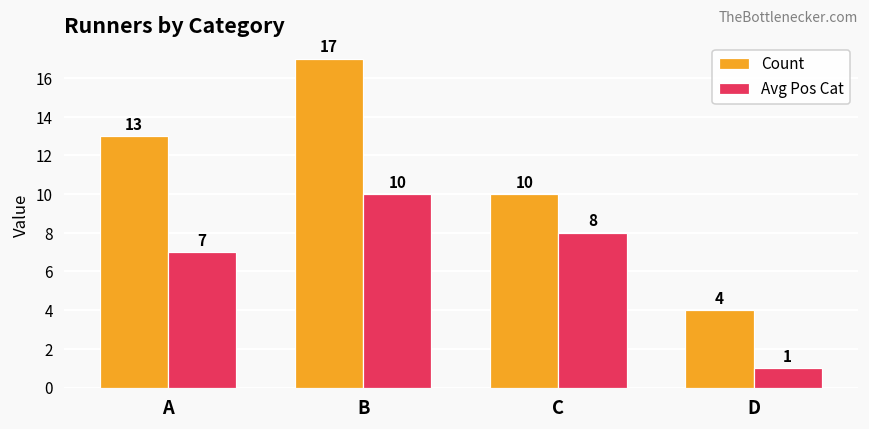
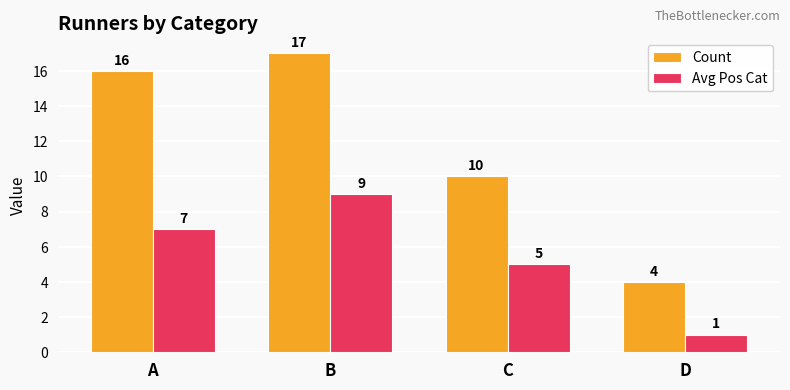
Count, A: 13 -> 16
Avg Pos Cat, B: 10 -> 9
Avg Pos Cat, C: 8 -> 5
